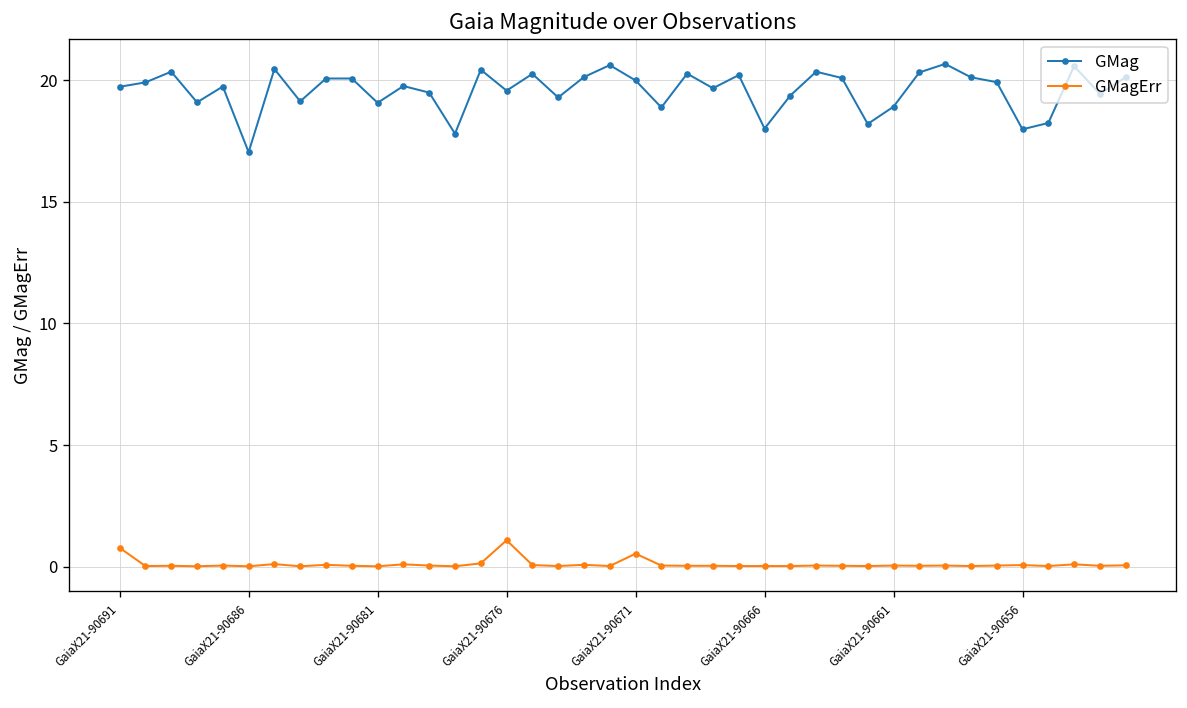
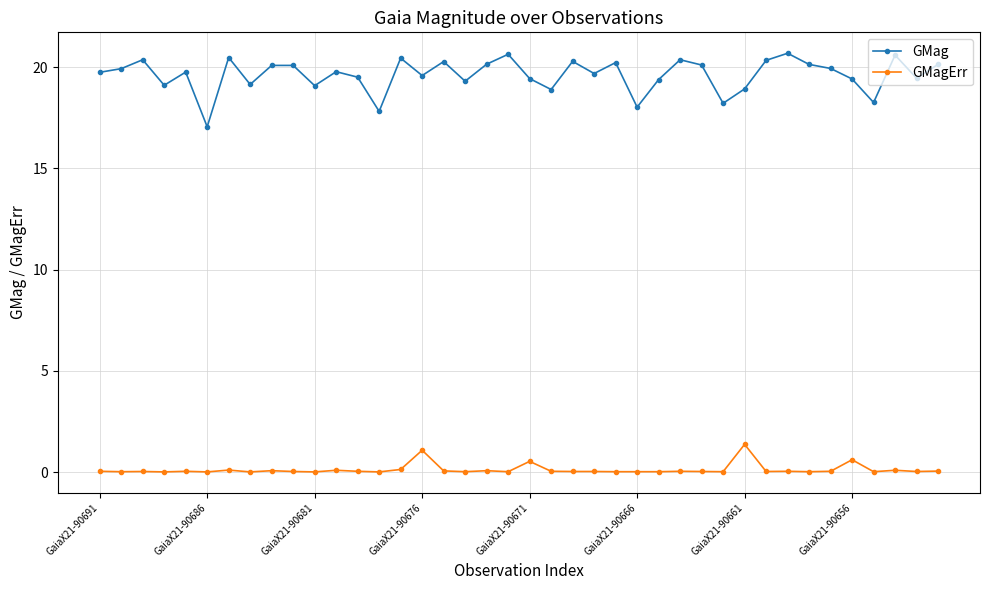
GMagErr, GaiaX21-90691: 0.8 -> 0.0
GMag, GaiaX21-90671: 20.0 -> 19.4
GMagErr, GaiaX21-90661: 0.0 -> 1.4
GMag, GaiaX21-90656: 18.0 -> 19.4
GMagErr, GaiaX21-90656: 0.1 -> 0.6
